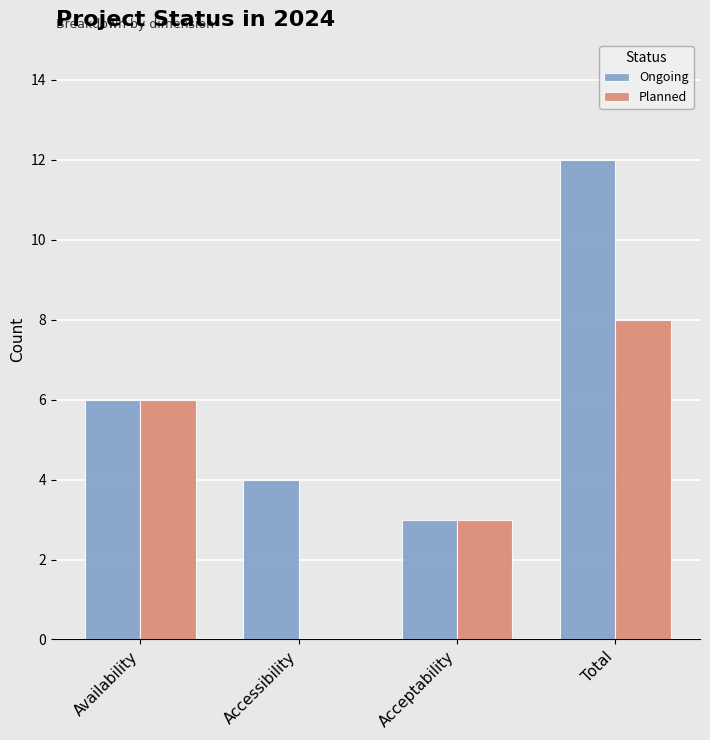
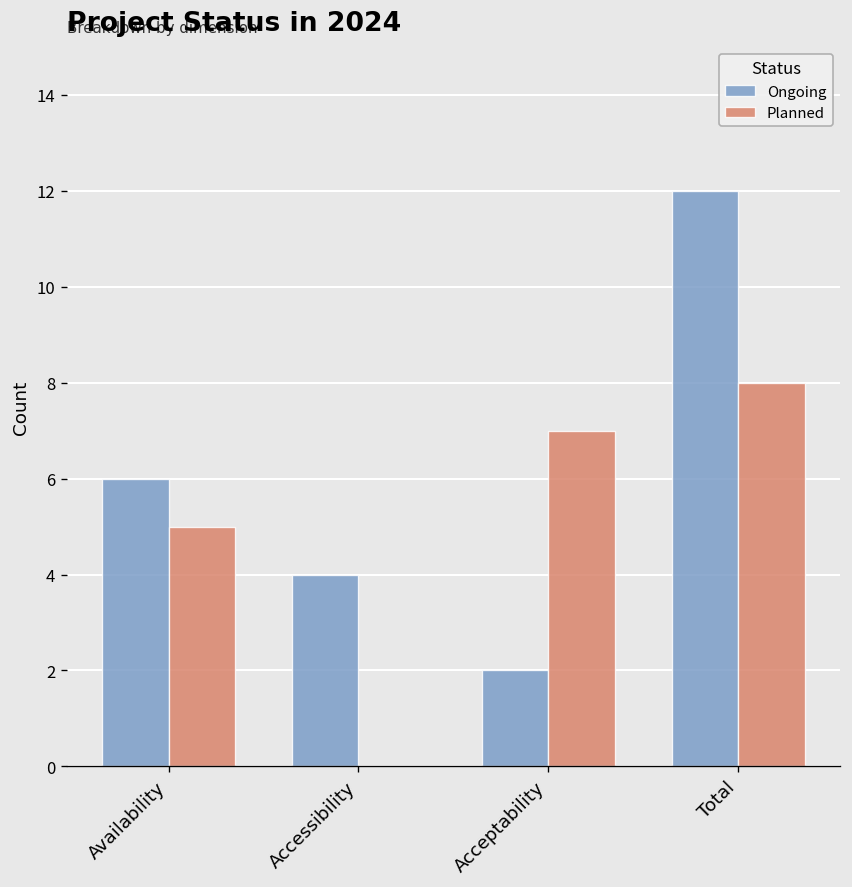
Planned, Availability: 6 -> 5
Ongoing, Acceptability: 3 -> 2
Planned, Acceptability: 3 -> 7
